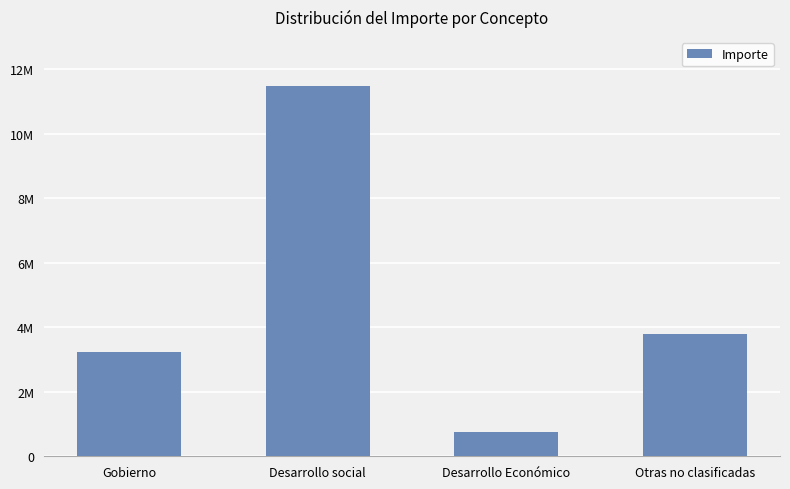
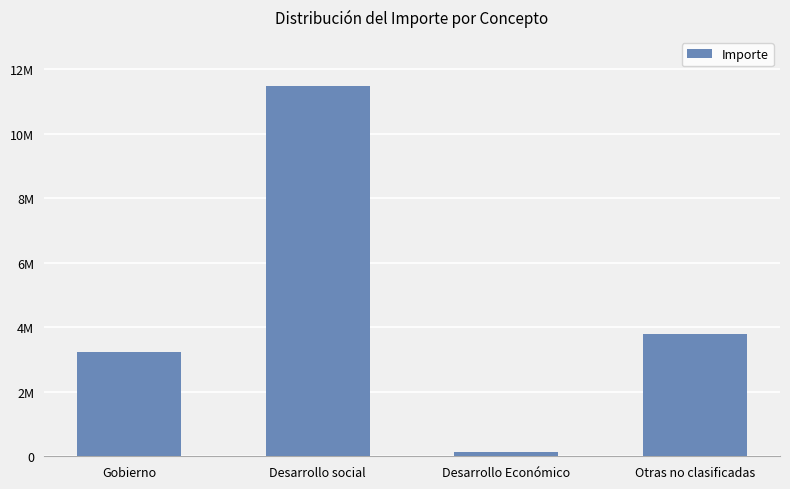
Desarrollo Económico: 800000 -> 100000
